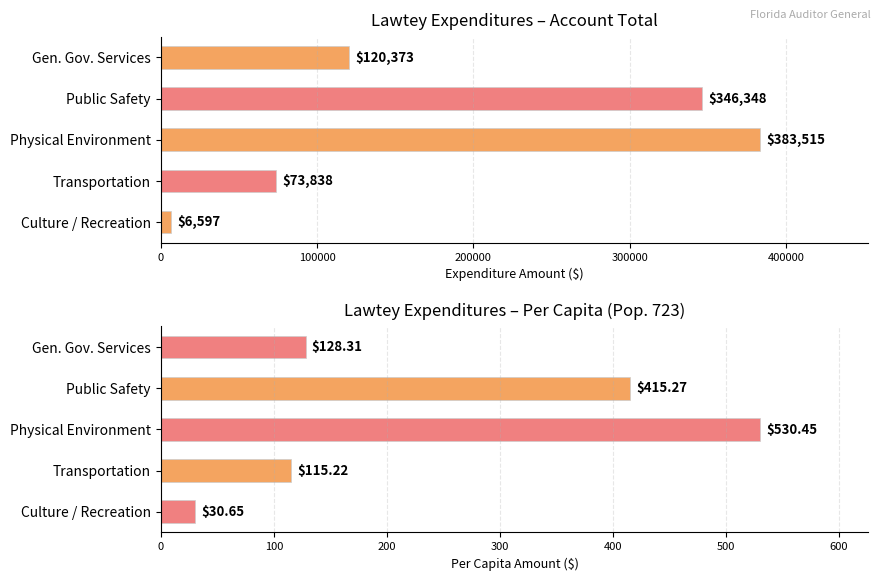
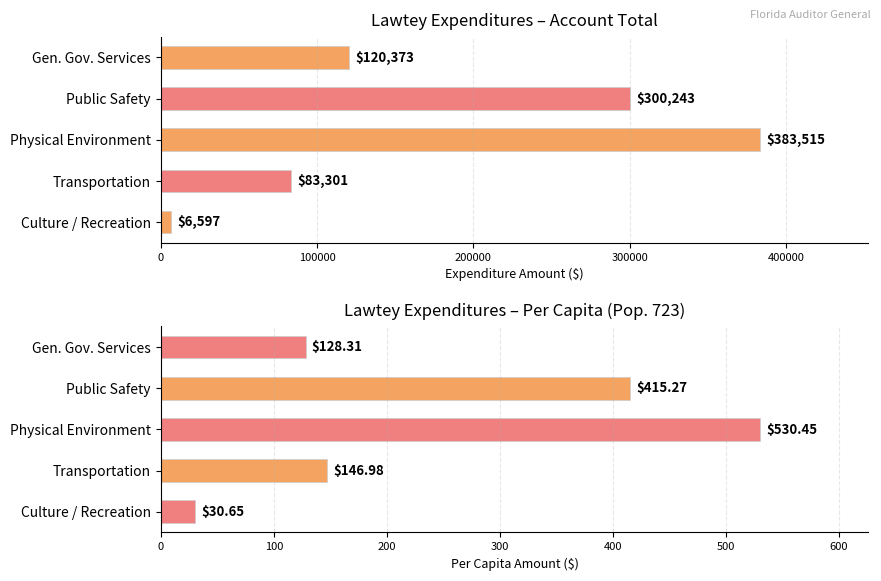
Lawtey Expenditures – Account Total, Public Safety: $346,348 -> $300,243
Lawtey Expenditures – Account Total, Transportation: $73,838 -> $83,301
Lawtey Expenditures – Per Capita (Pop. 723), Transportation: $115.22 -> $146.98
